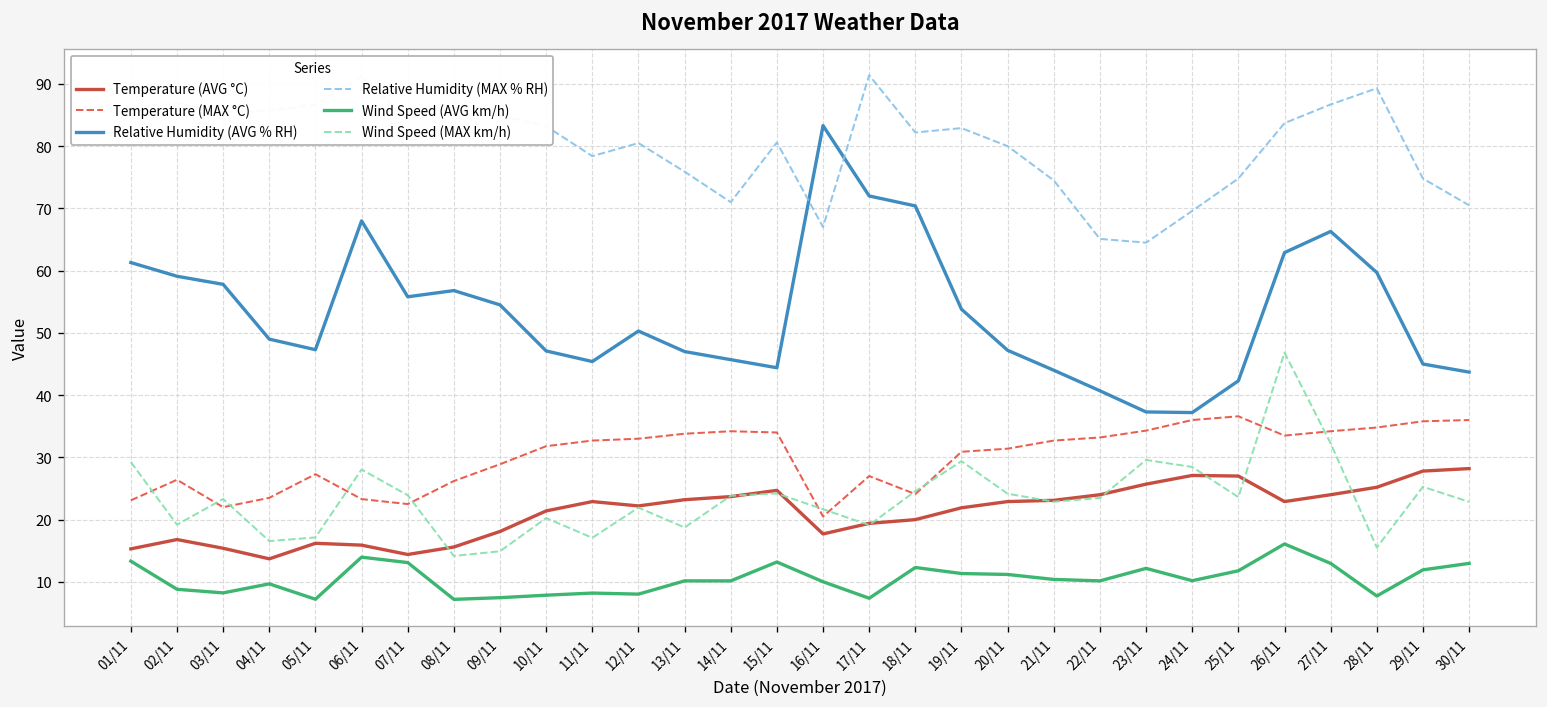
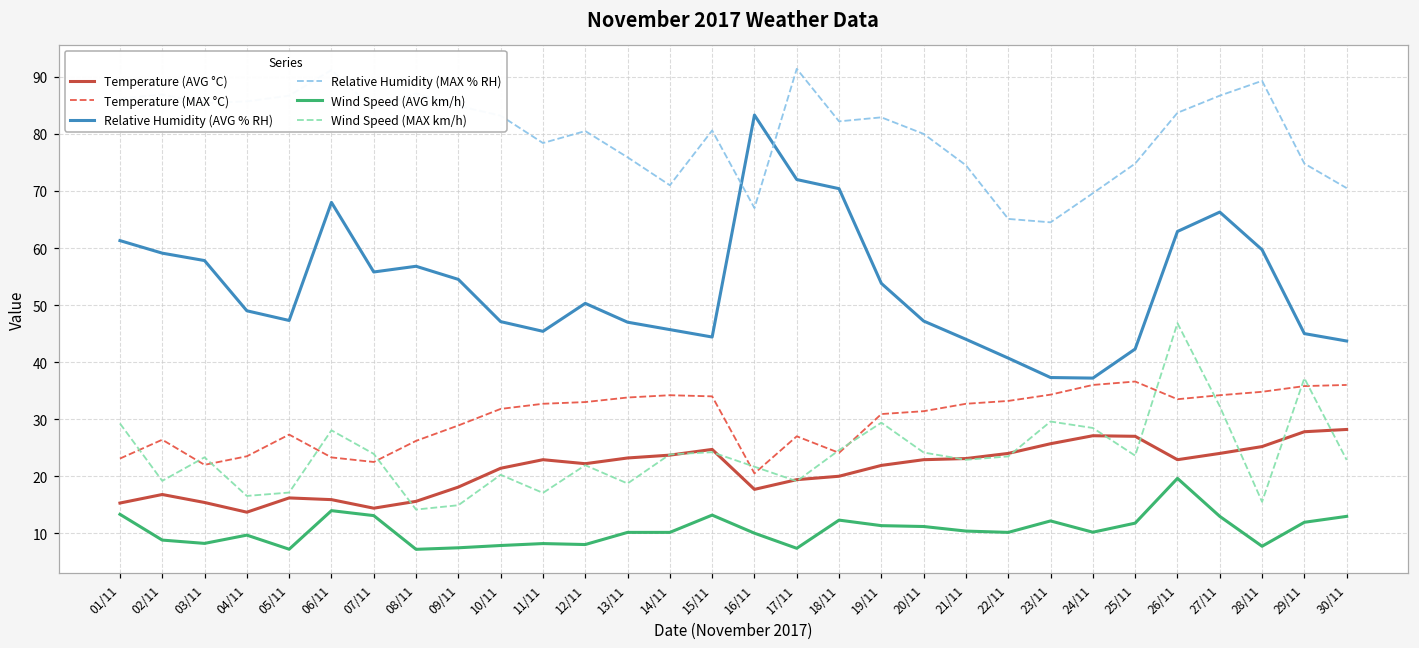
Wind Speed (AVG km/h), 26/11: 16 -> 20
Wind Speed (MAX km/h), 29/11: 25 -> 37
